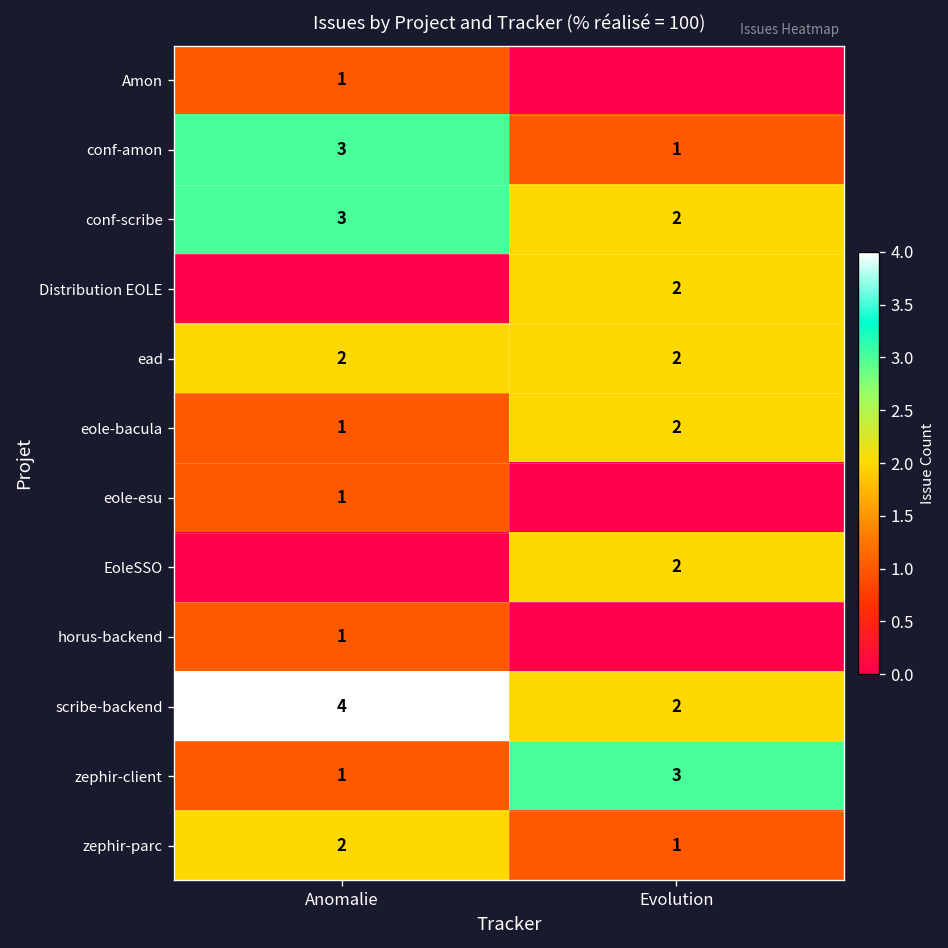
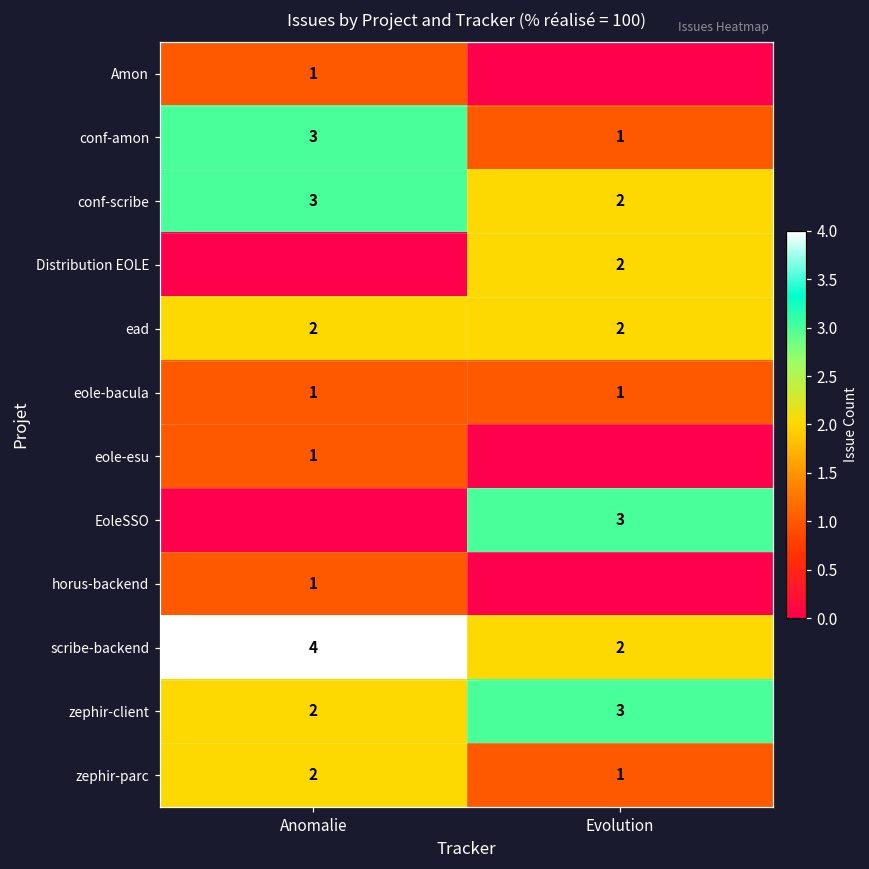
eole-bacula, Evolution: 2 -> 1
EoleSSO, Evolution: 2 -> 3
zephir-client, Anomalie: 1 -> 2
